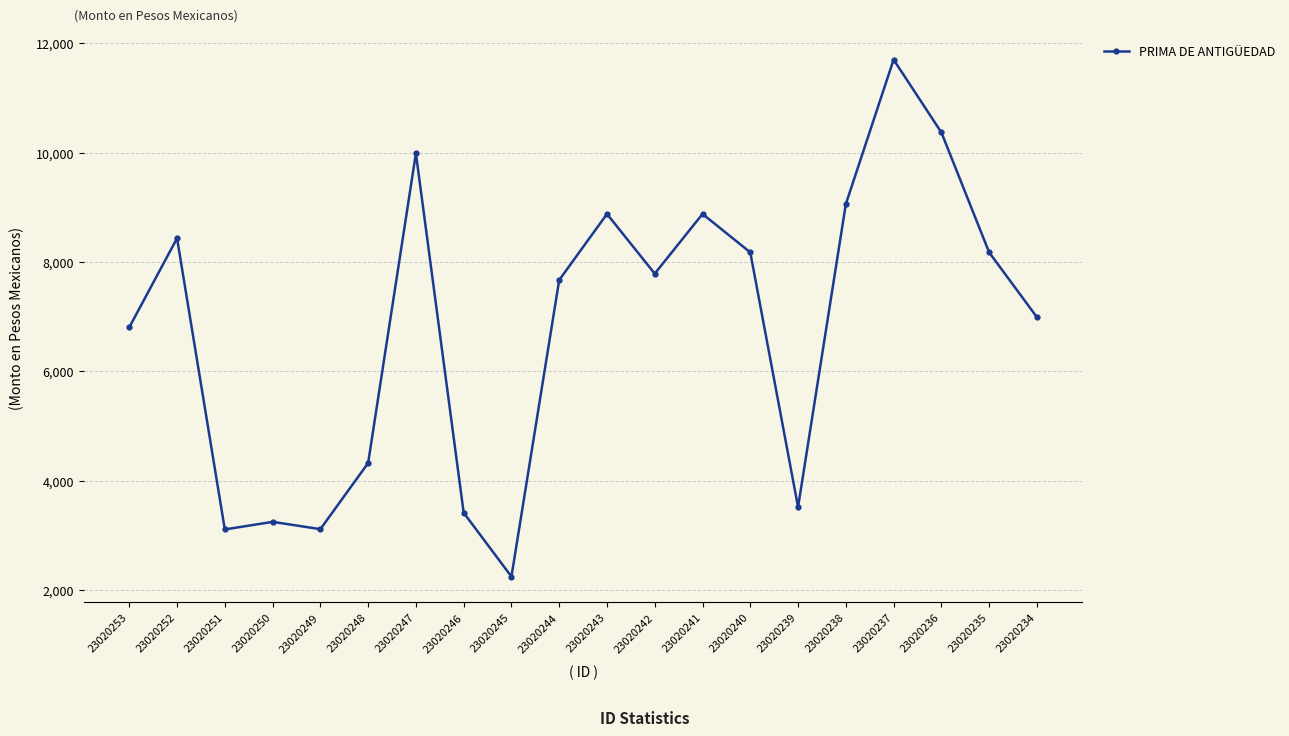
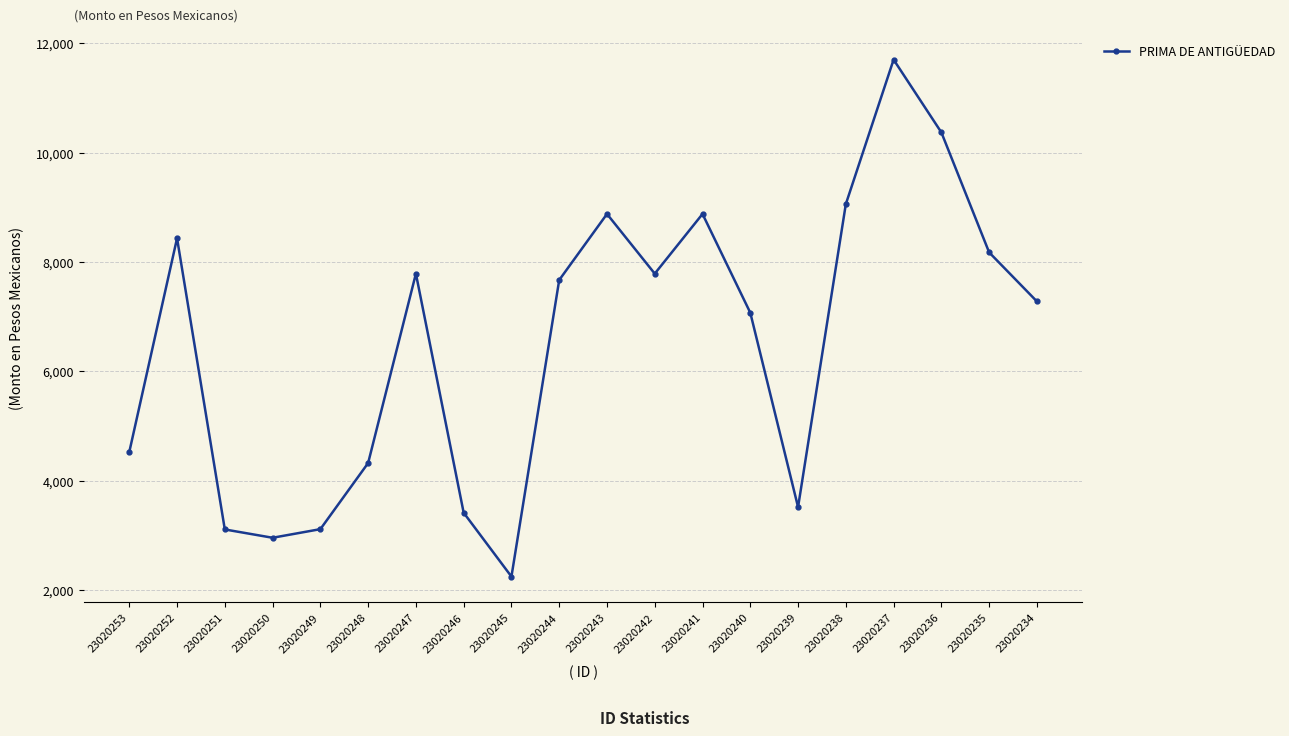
23020253: 6,800 -> 4,500
23020250: 3,300 -> 3,000
23020247: 10,000 -> 7,800
23020240: 8,200 -> 7,100
23020234: 7,000 -> 7,300
